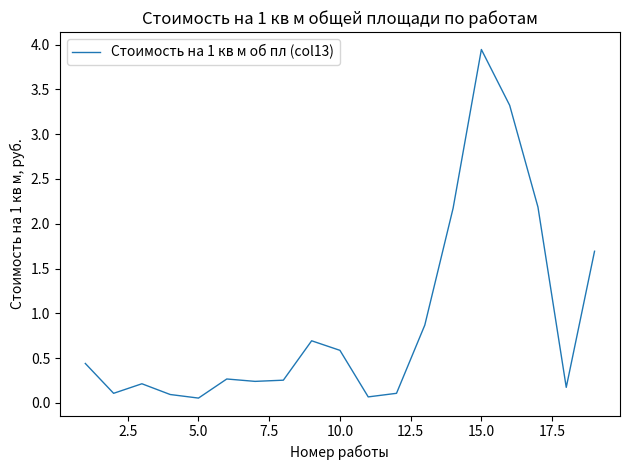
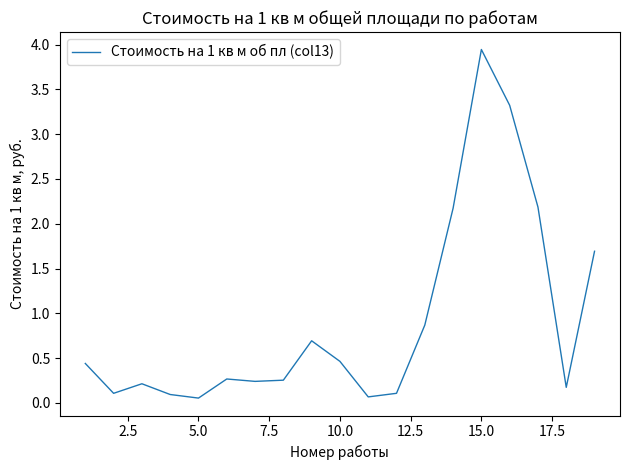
10.0: 0.6 -> 0.5
